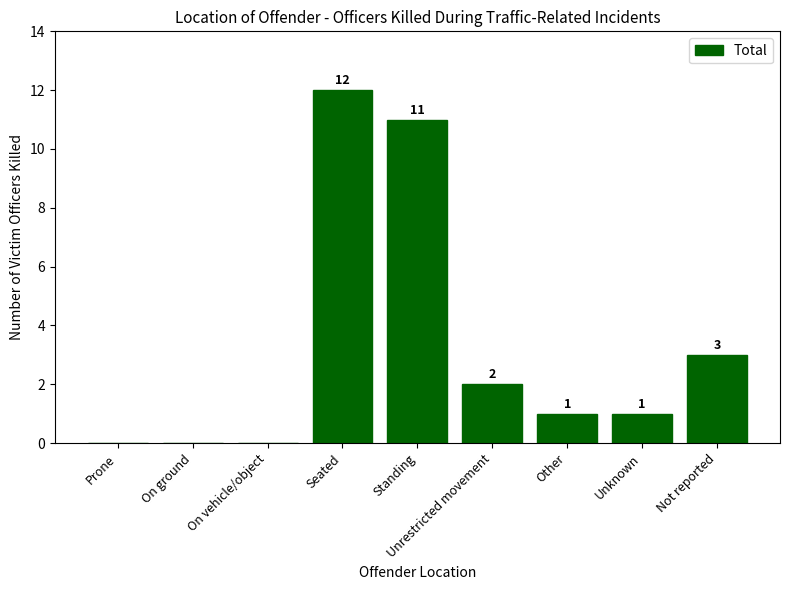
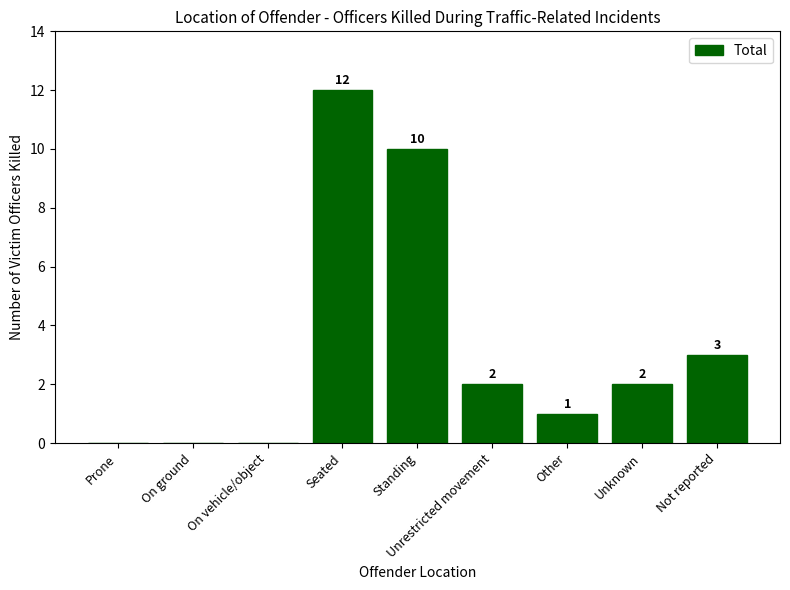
Standing: 11 -> 10
Unknown: 1 -> 2
